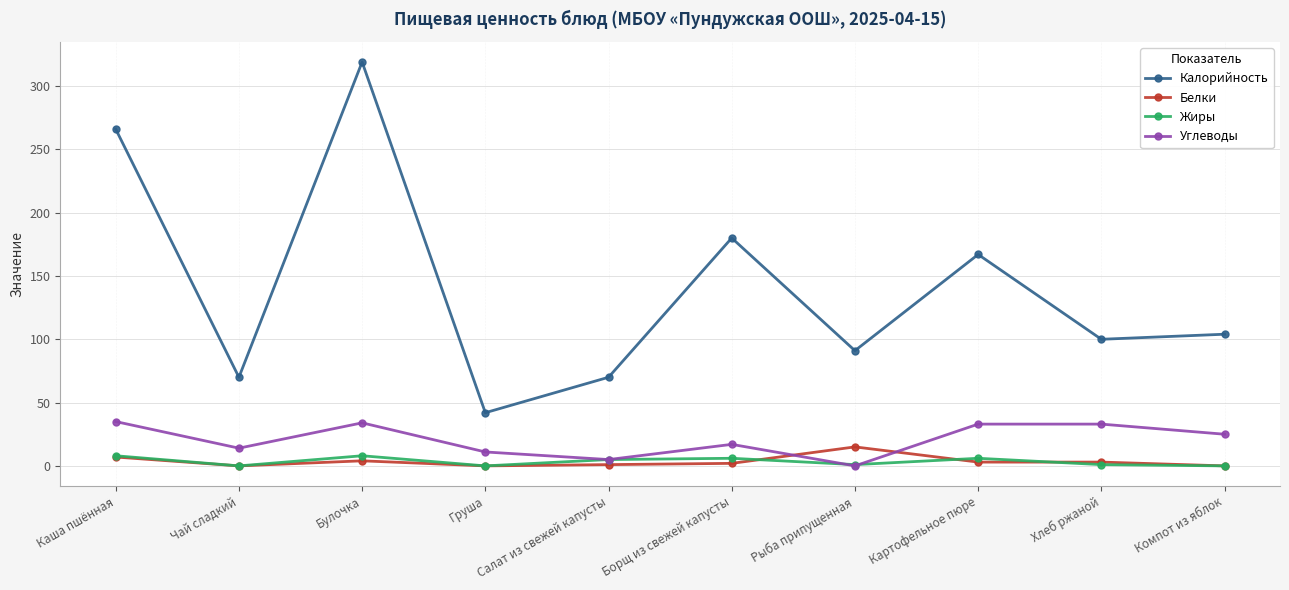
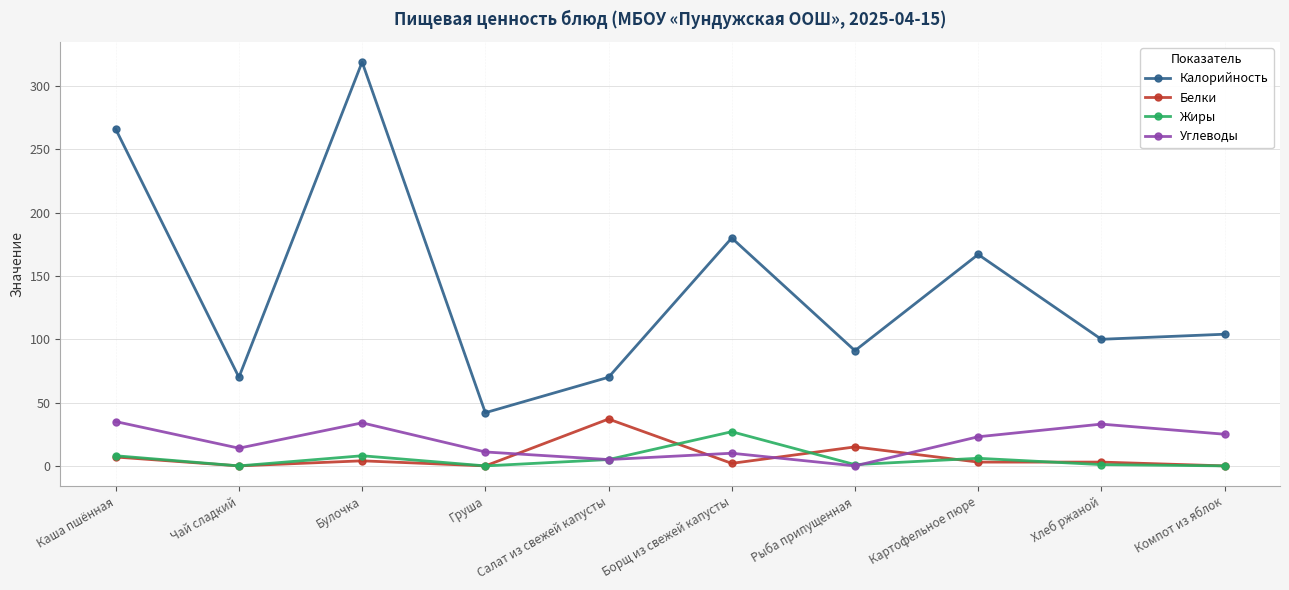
Белки, Салат из свежей капусты: 1 -> 37
Жиры, Борщ из свежей капусты: 6 -> 27
Углеводы, Борщ из свежей капусты: 17 -> 10
Углеводы, Картофельное пюре: 33 -> 23
